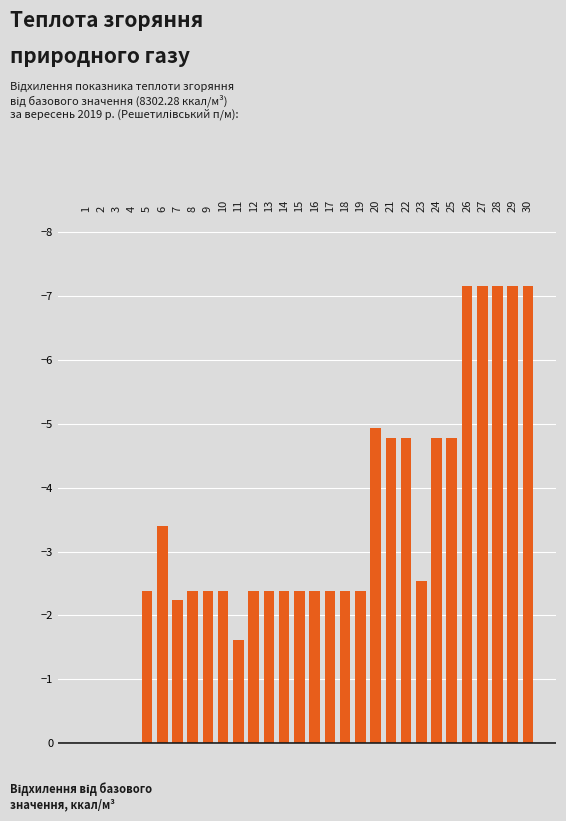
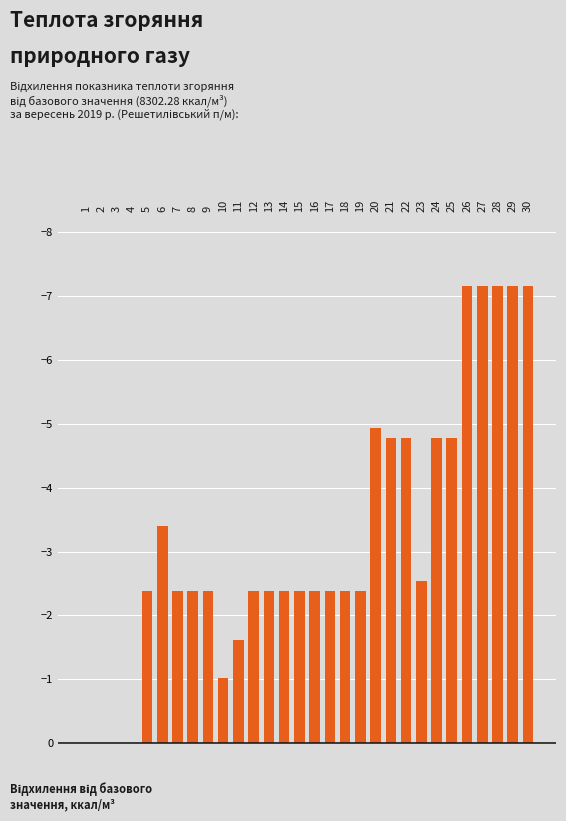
7: -2.2 -> -2.4
10: -2.4 -> -1.0
